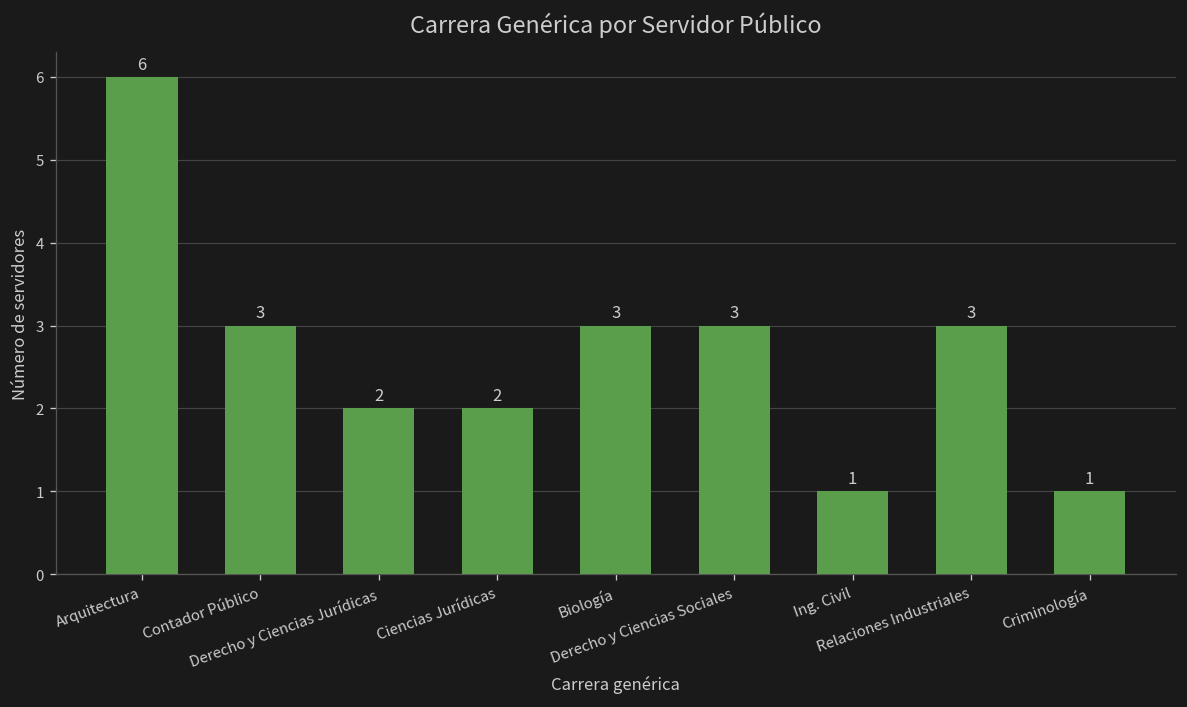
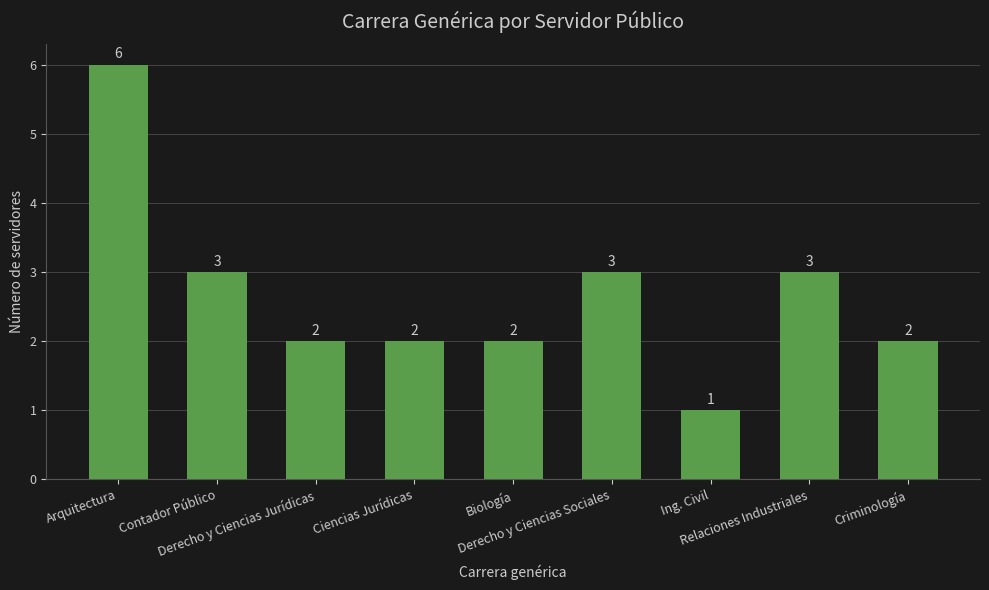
Biología: 3 -> 2
Criminología: 1 -> 2
